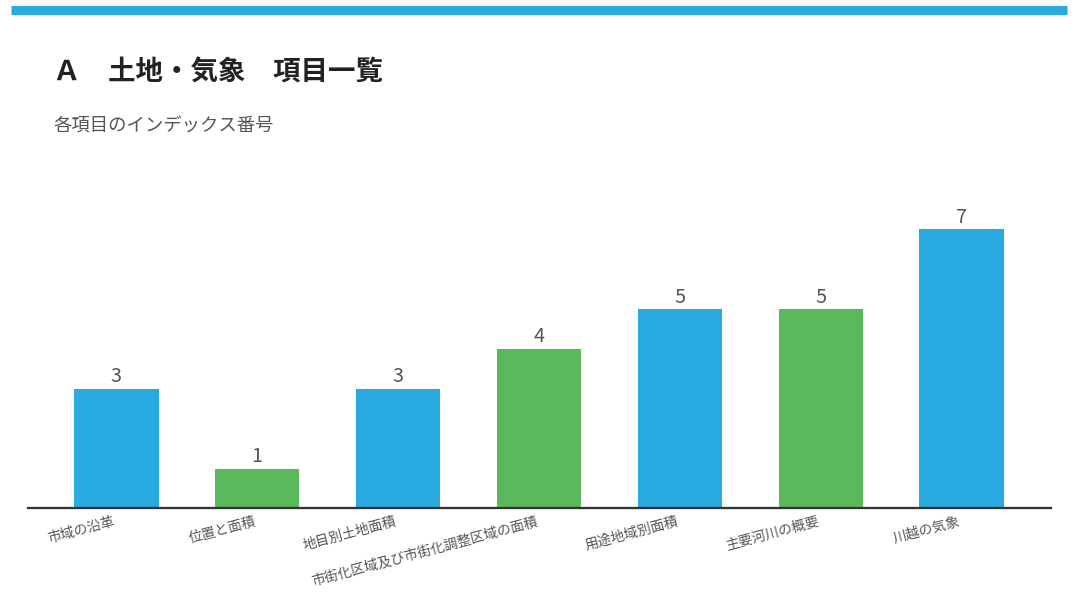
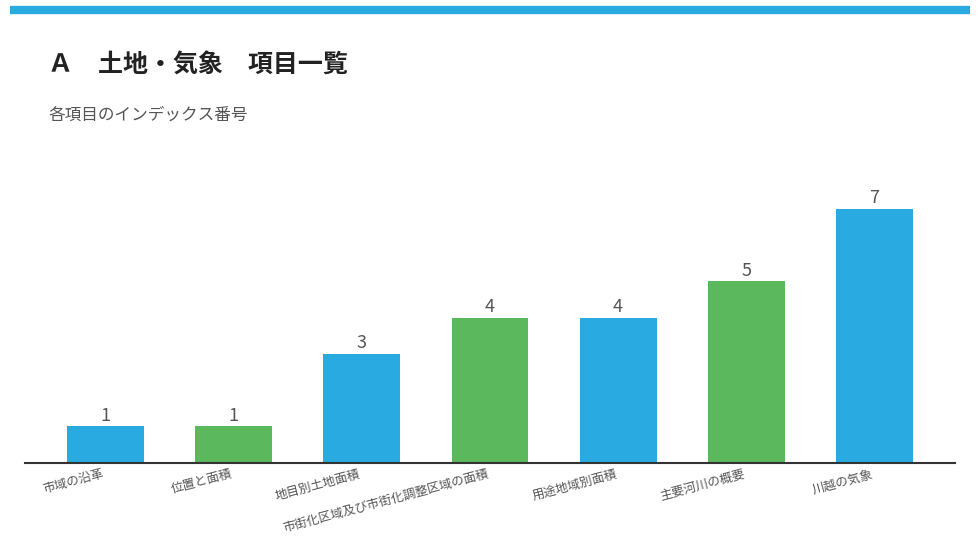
市域の沿革: 3 -> 1
用途地域別面積: 5 -> 4
